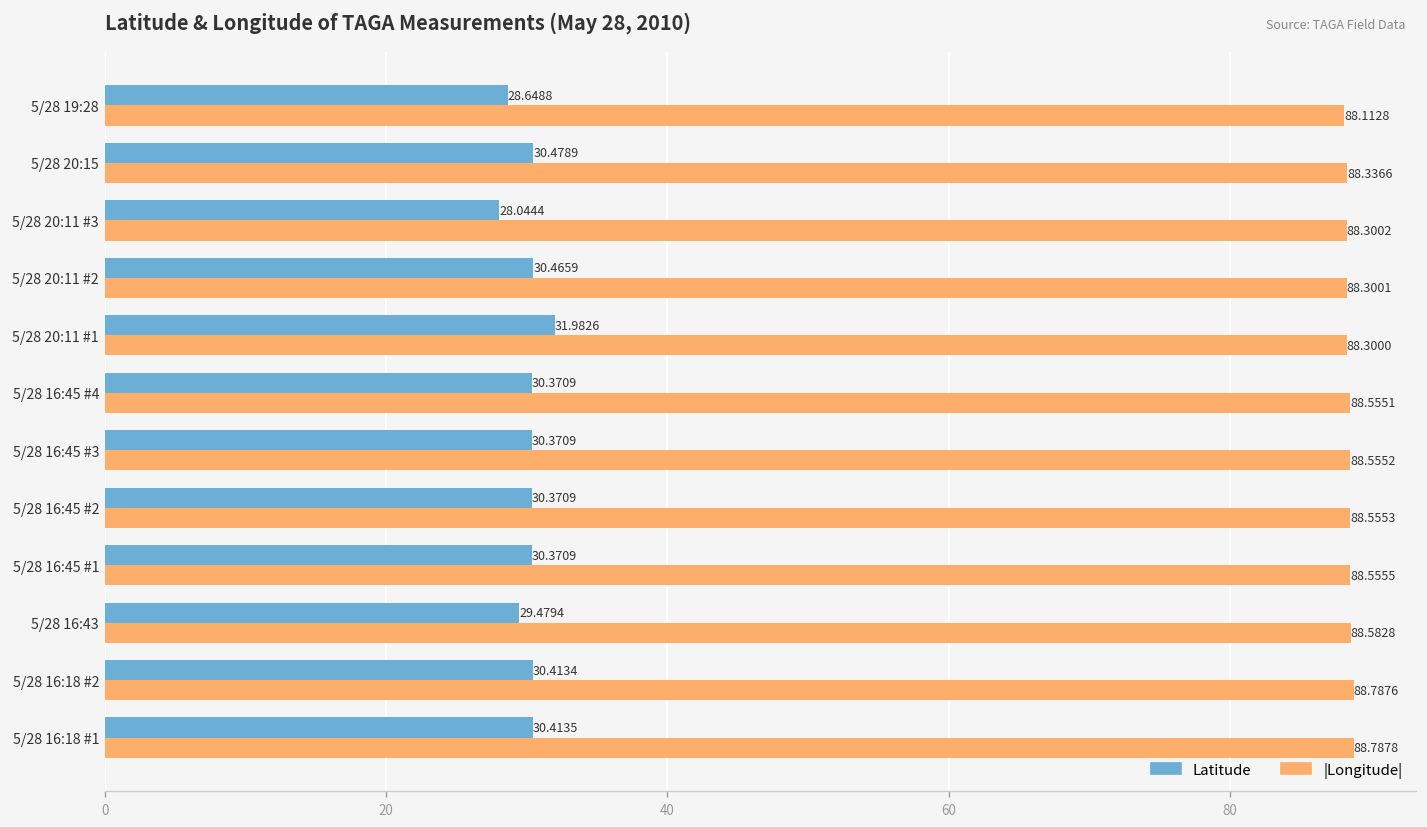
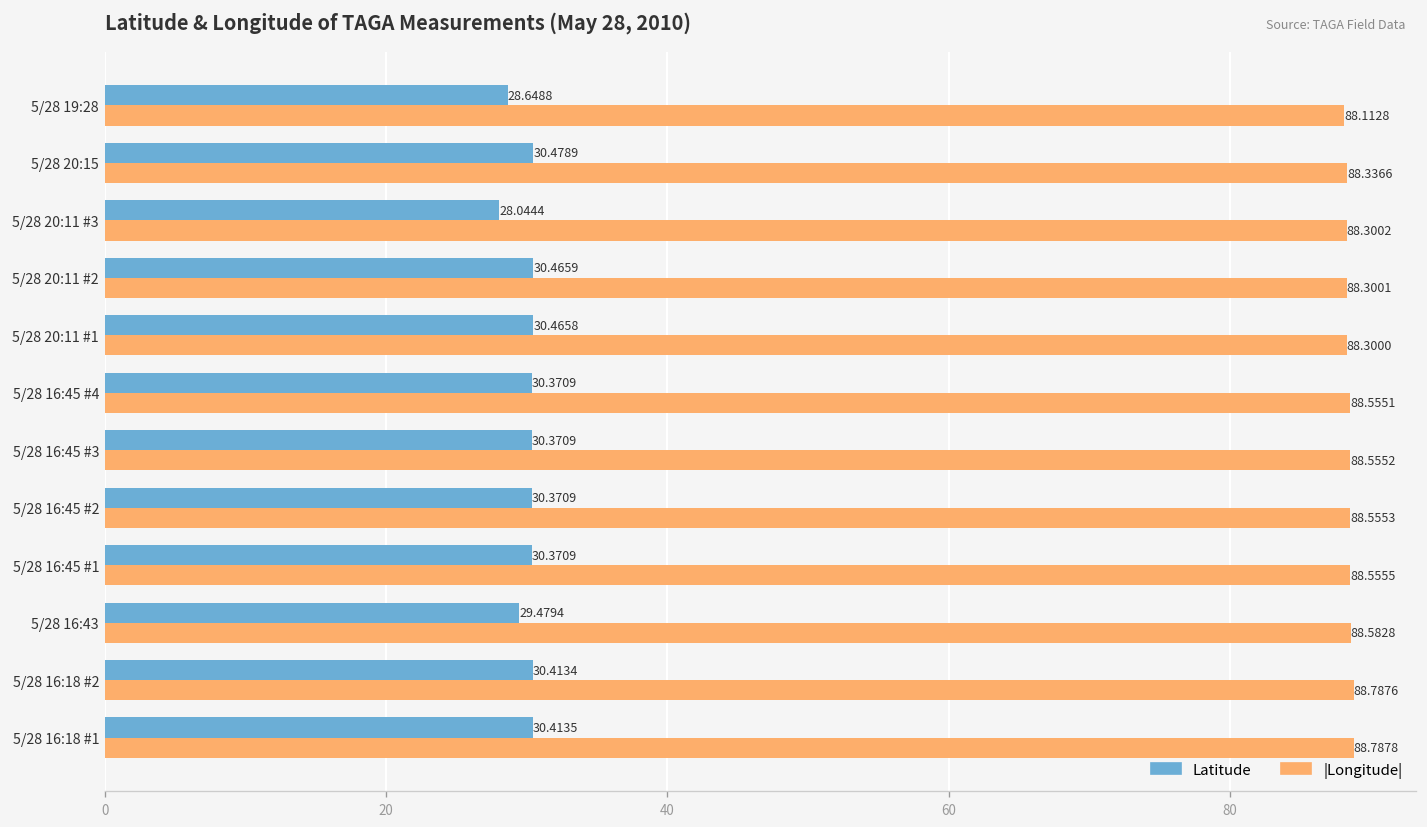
Latitude, 5/28 20:11 #1: 31.9826 -> 30.4658
